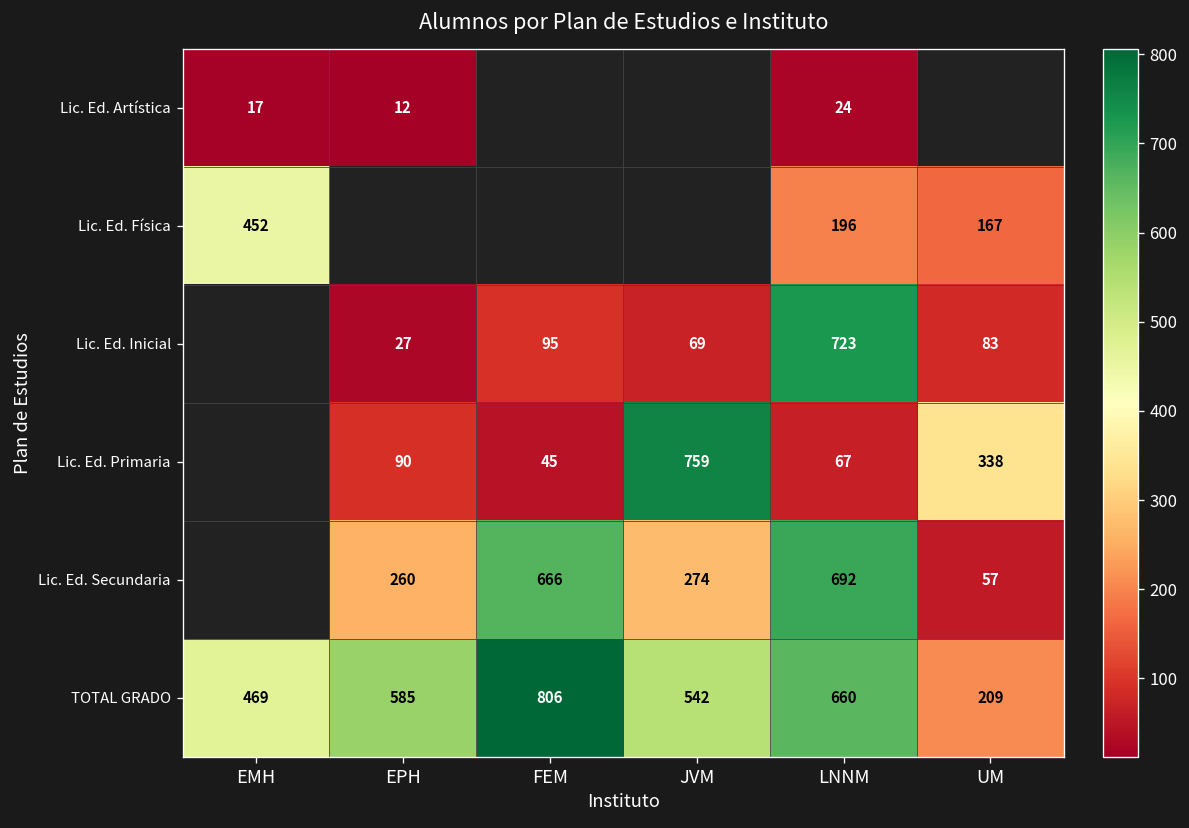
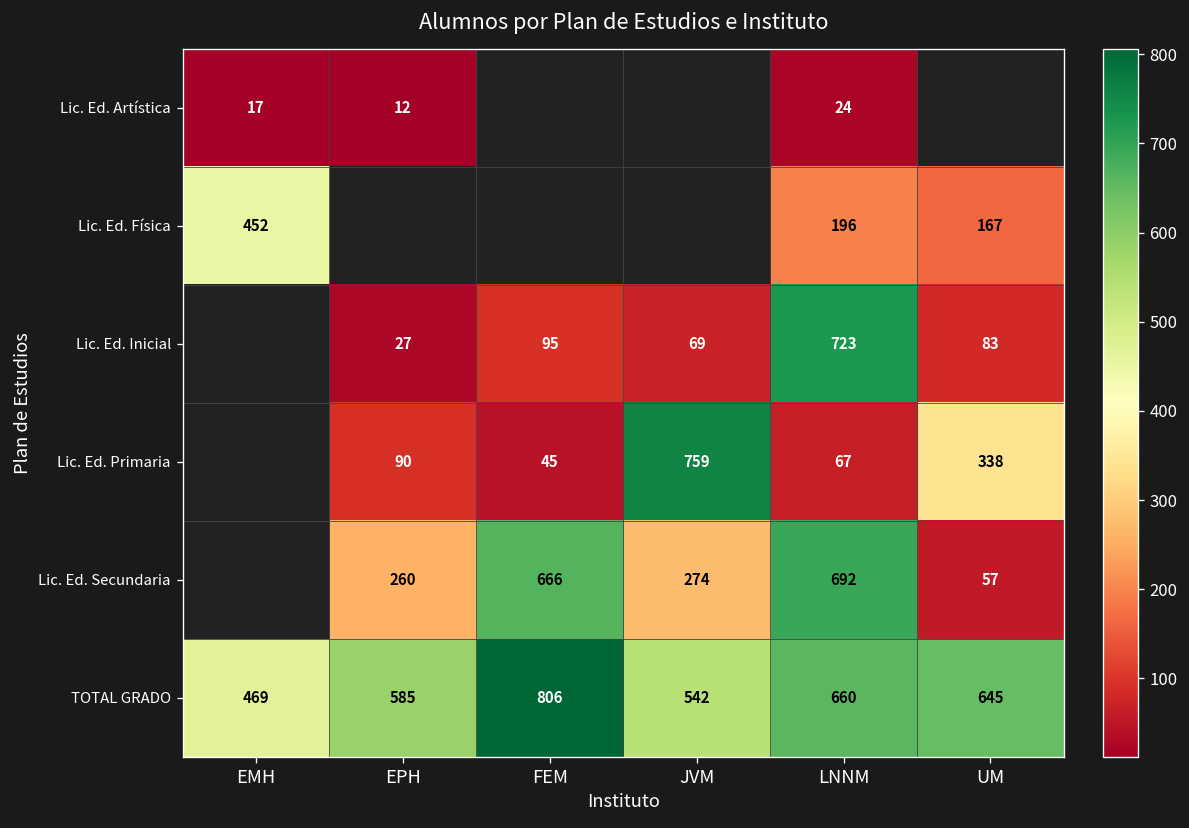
TOTAL GRADO, UM: 209 -> 645
